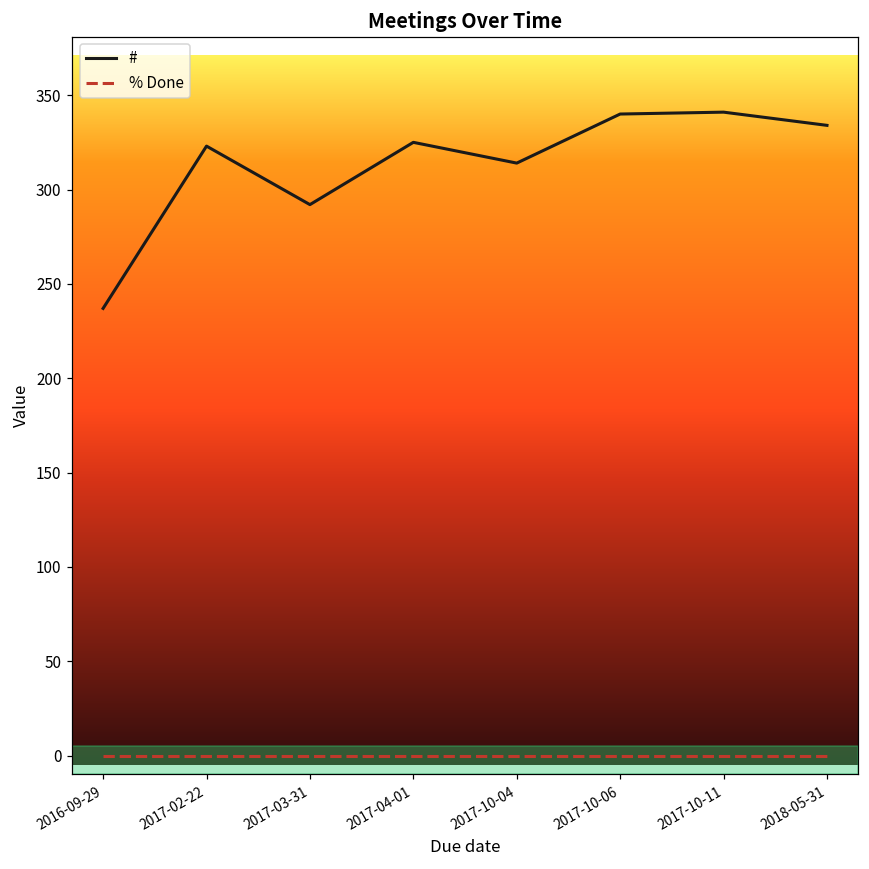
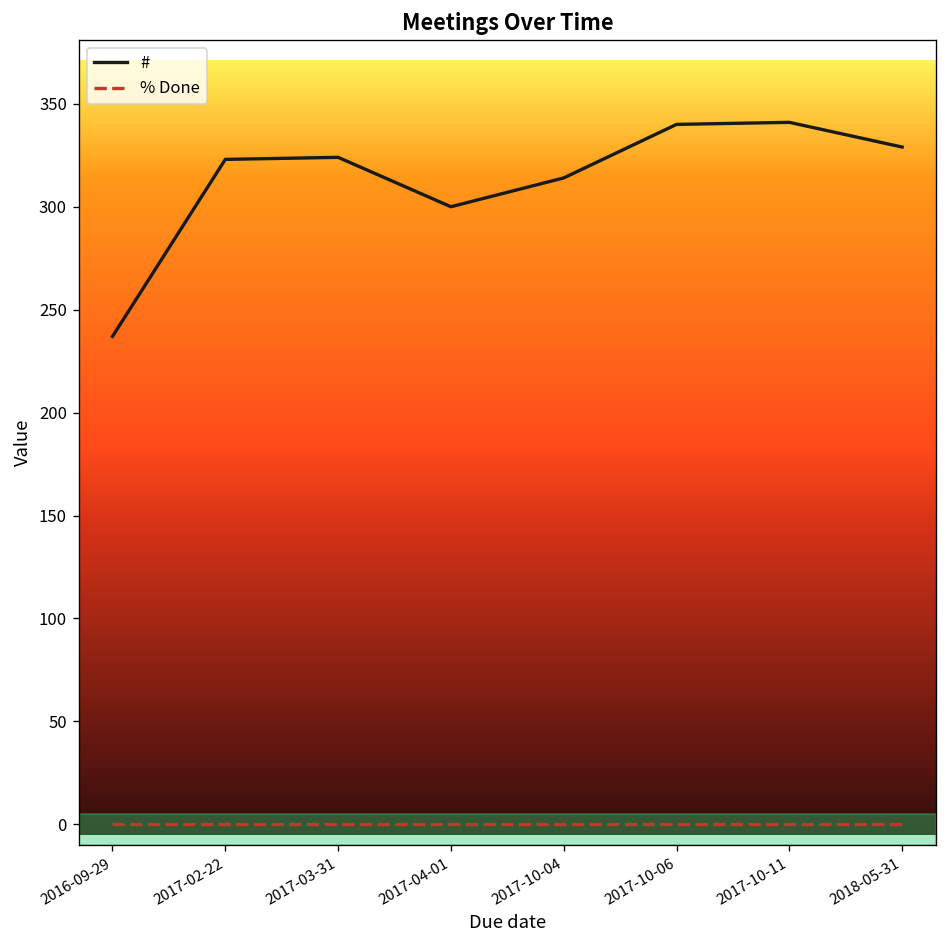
#, 2017-03-31: 292 -> 324
#, 2017-04-01: 325 -> 300
#, 2018-05-31: 334 -> 329
